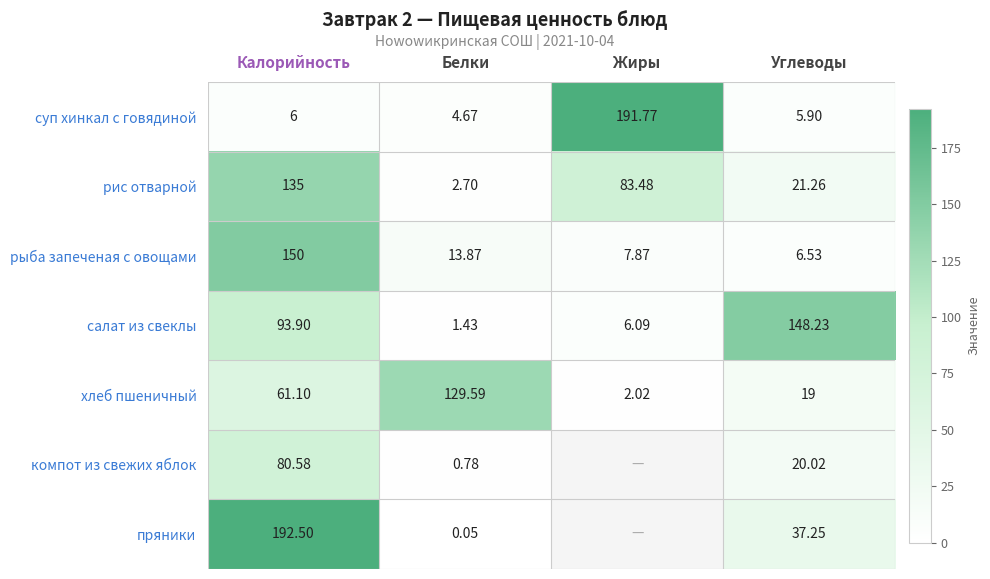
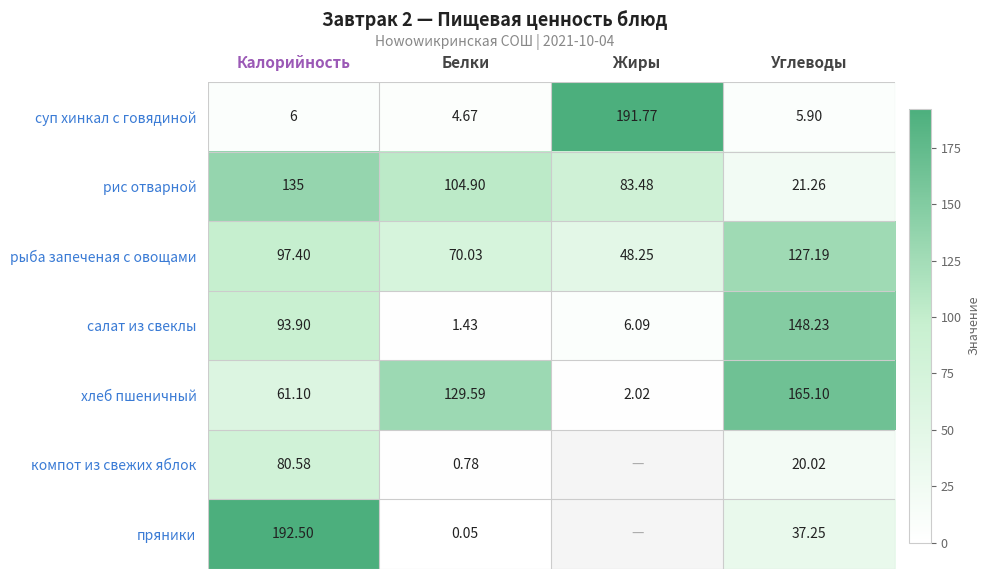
рис отварной, Белки: 2.70 -> 104.90
рыба запеченая с овощами, Калорийность: 150 -> 97.40
рыба запеченая с овощами, Белки: 13.87 -> 70.03
рыба запеченая с овощами, Жиры: 7.87 -> 48.25
рыба запеченая с овощами, Углеводы: 6.53 -> 127.19
хлеб пшеничный, Углеводы: 19 -> 165.10
